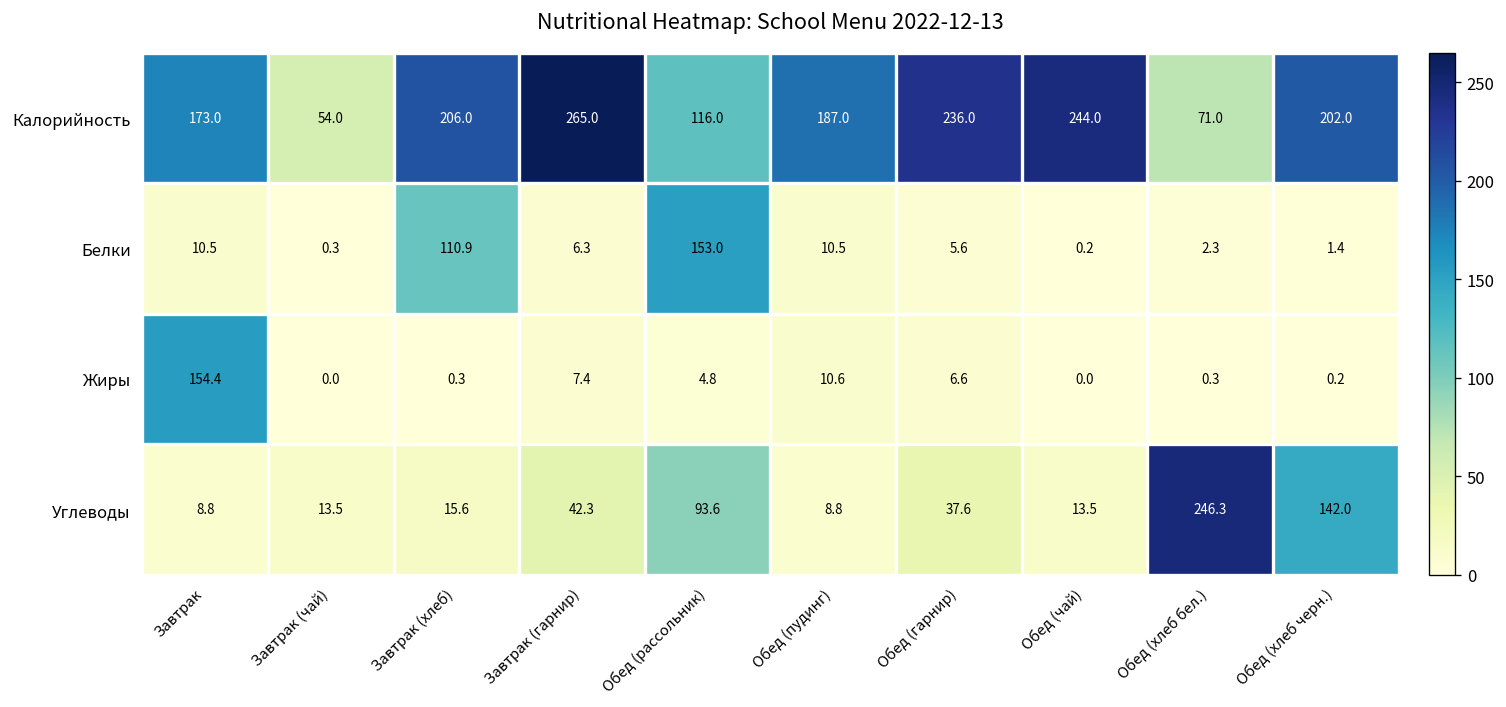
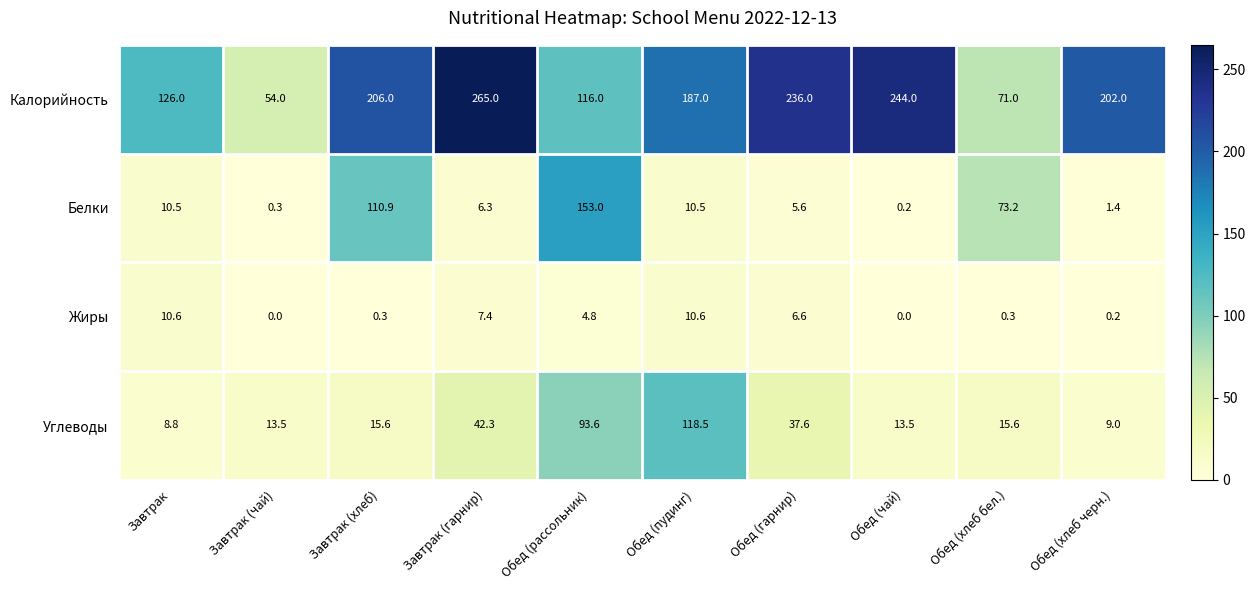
Калорийность, Завтрак: 173.0 -> 126.0
Белки, Обед (хлеб бел.): 2.3 -> 73.2
Жиры, Завтрак: 154.4 -> 10.6
Углеводы, Обед (пудинг): 8.8 -> 118.5
Углеводы, Обед (хлеб бел.): 246.3 -> 15.6
Углеводы, Обед (хлеб черн.): 142.0 -> 9.0
